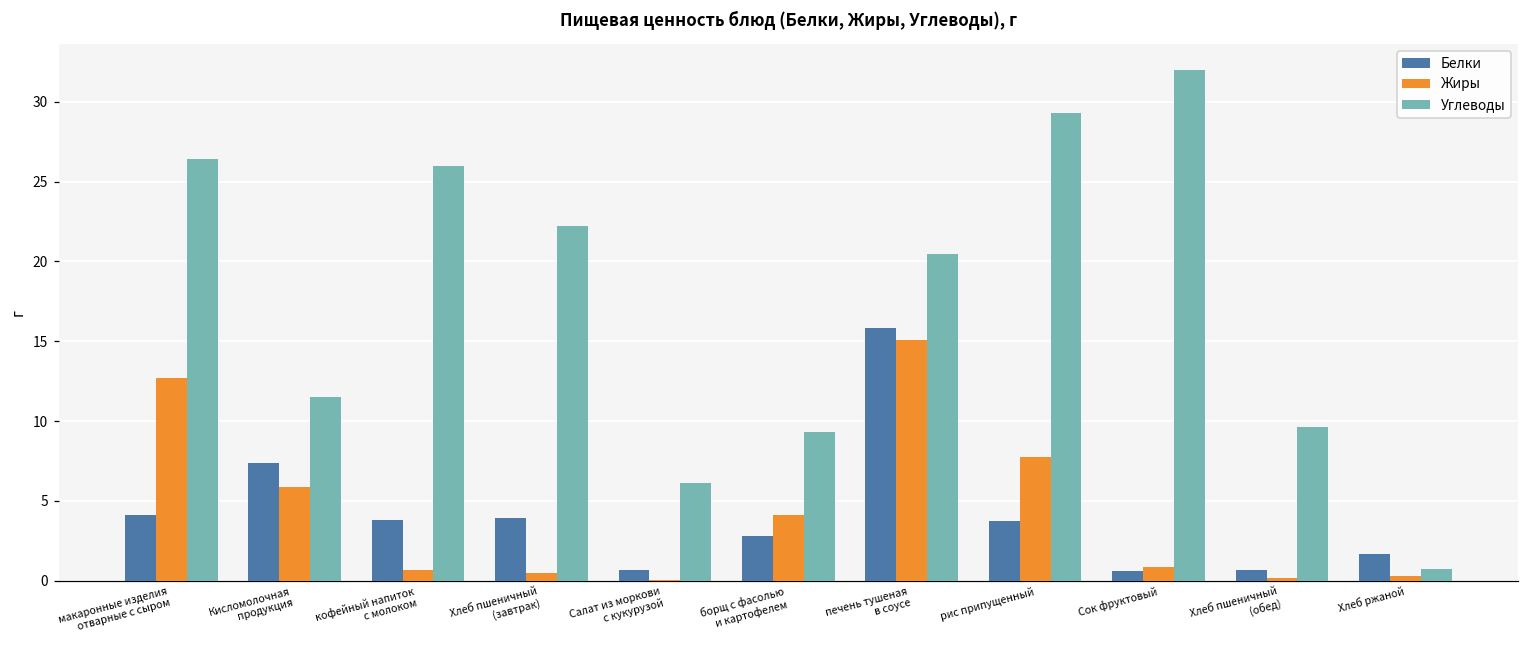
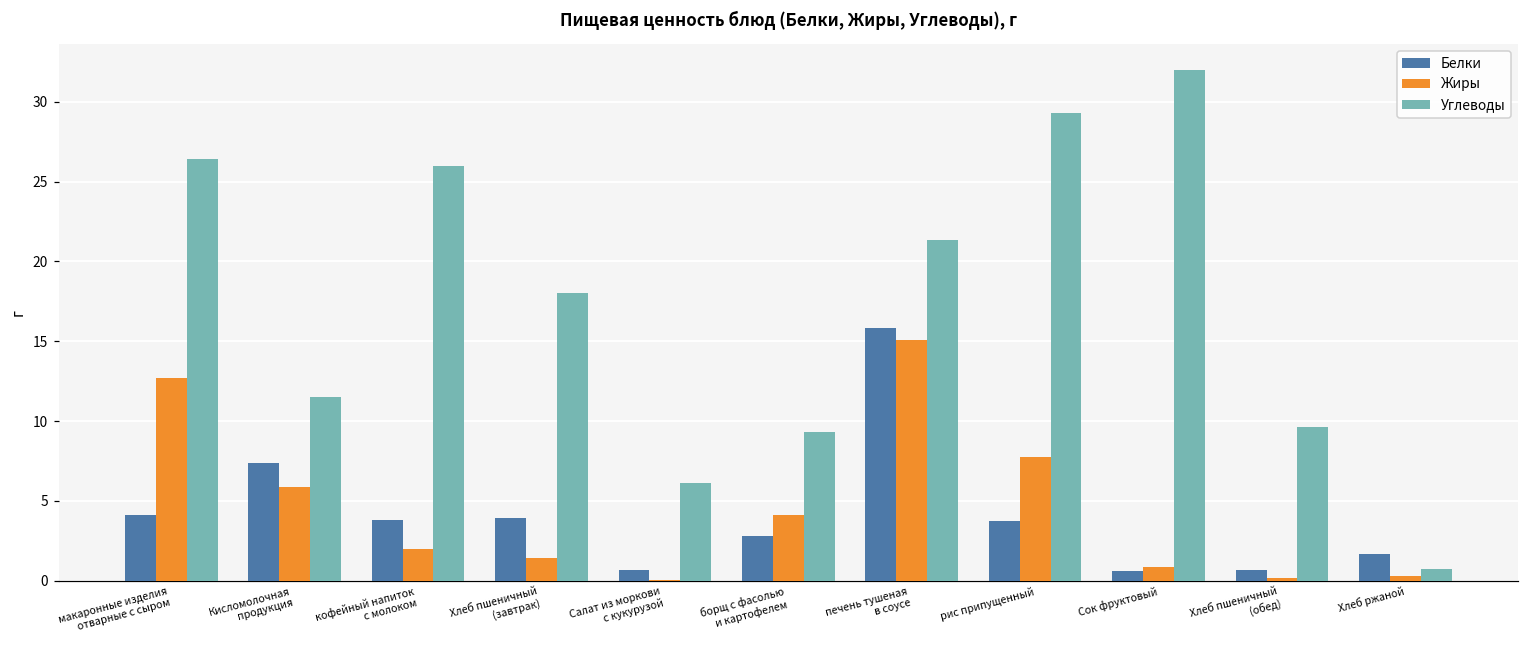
Жиры, кофейный напиток с молоком: 0.7 -> 2.0
Жиры, Хлеб пшеничный (завтрак): 0.5 -> 1.4
Углеводы, Хлеб пшеничный (завтрак): 22.2 -> 18.1
Углеводы, печень тушеная в соусе: 20.5 -> 21.4
